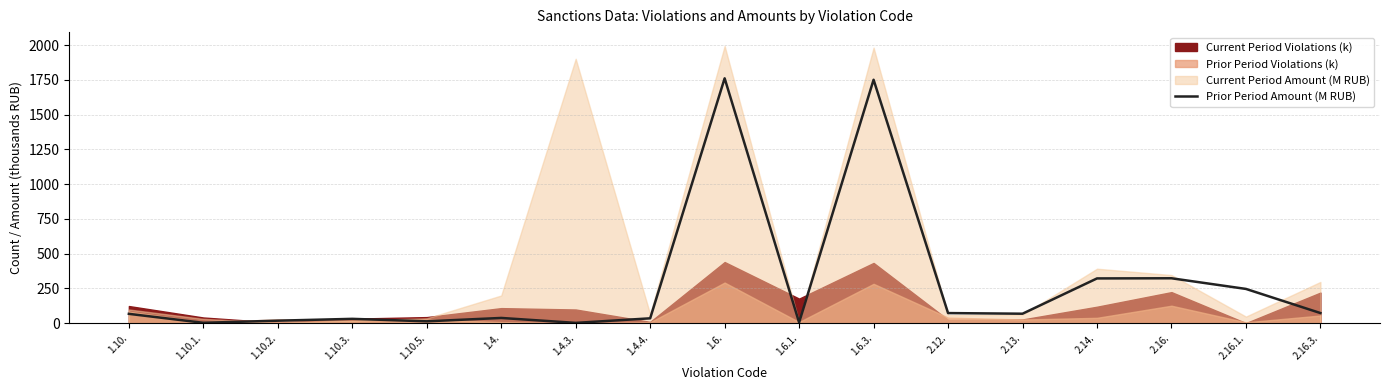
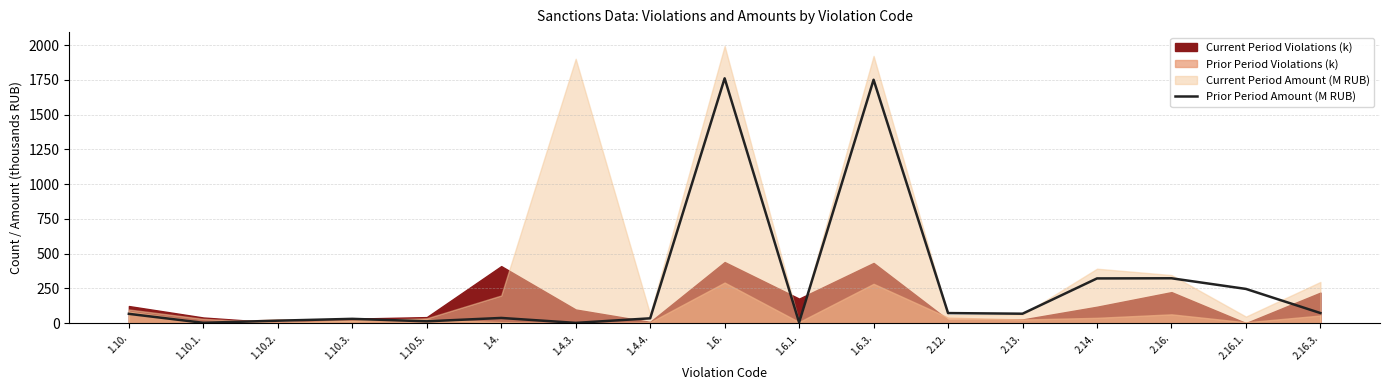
Current Period Violations (k), 1.4.: 110 -> 410
Current Period Amount (M RUB), 1.6.3.: 1980 -> 1920
Prior Period Violations (k), 2.16.: 130 -> 60
